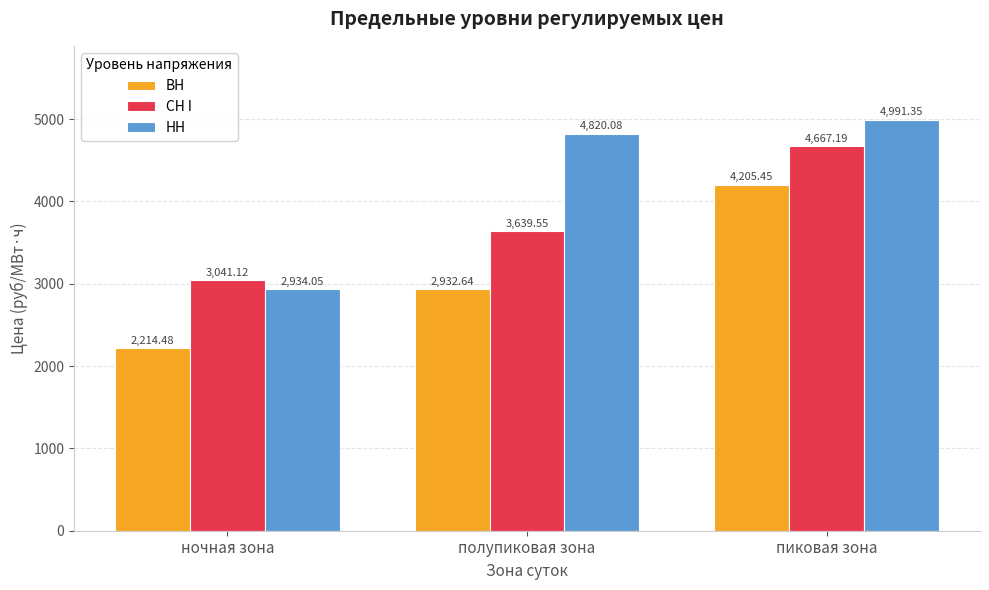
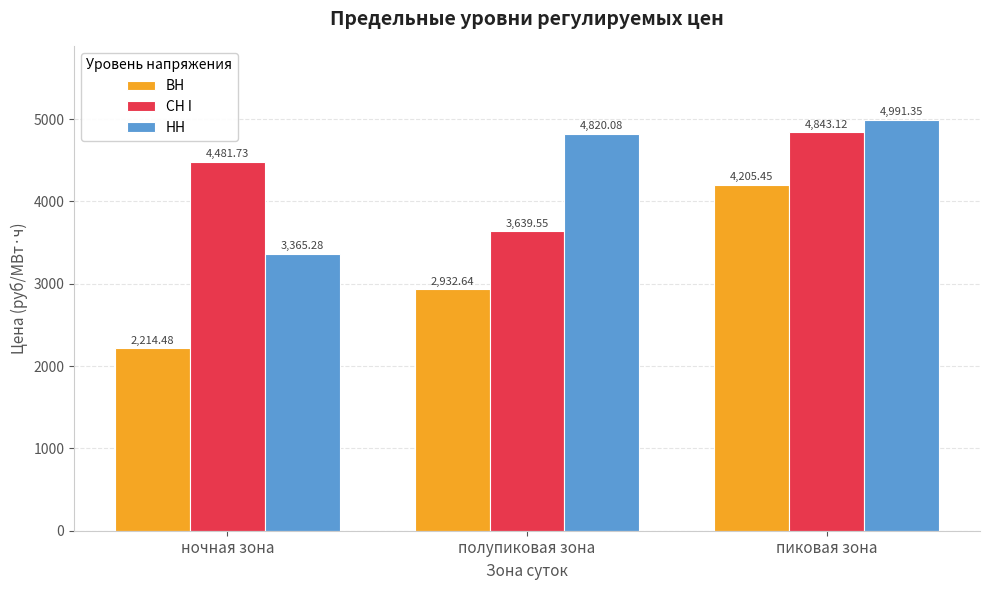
СН I, ночная зона: 3,041.12 -> 4,481.73
НН, ночная зона: 2,934.05 -> 3,365.28
СН I, пиковая зона: 4,667.19 -> 4,843.12
